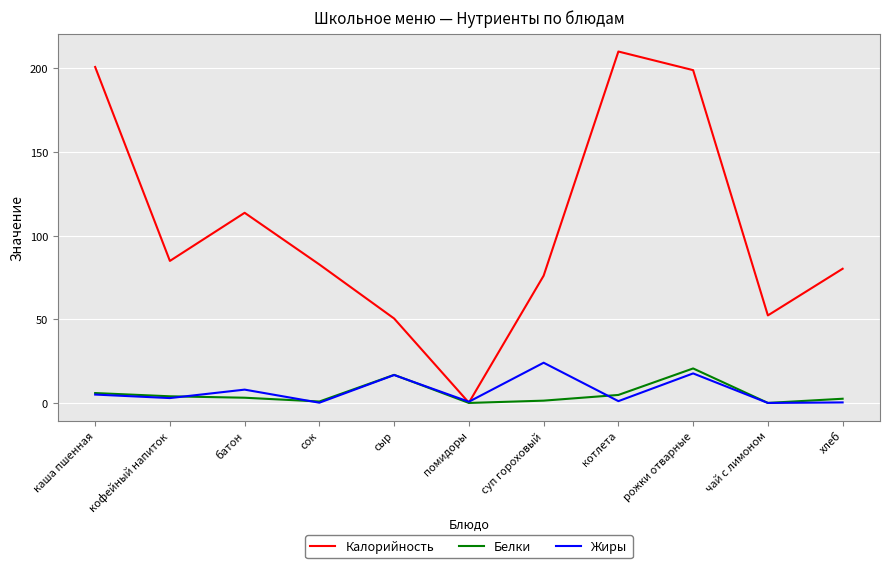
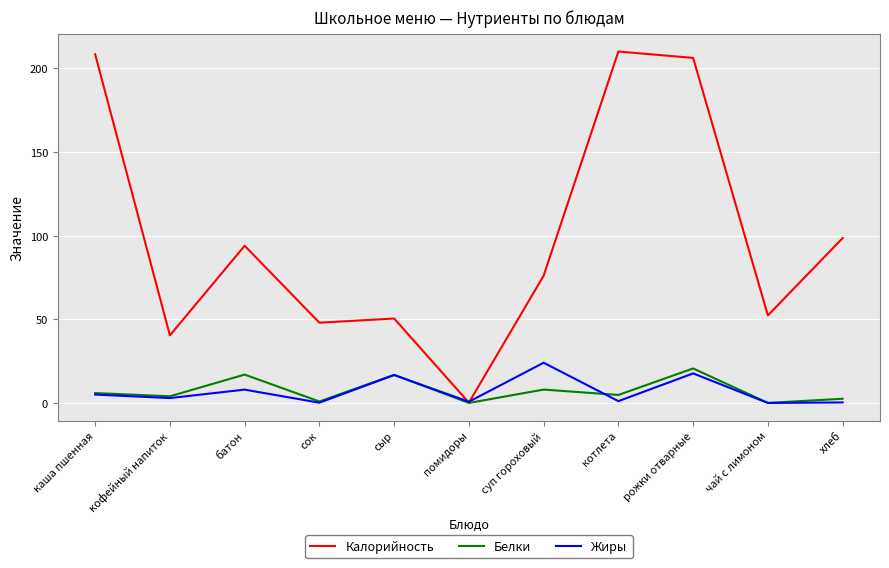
Калорийность, каша пшенная: 201 -> 208
Калорийность, кофейный напиток: 85 -> 40
Калорийность, батон: 114 -> 94
Белки, батон: 3 -> 17
Калорийность, сок: 83 -> 48
Белки, суп гороховый: 1 -> 8
Калорийность, рожки отварные: 199 -> 206
Калорийность, хлеб: 80 -> 99
